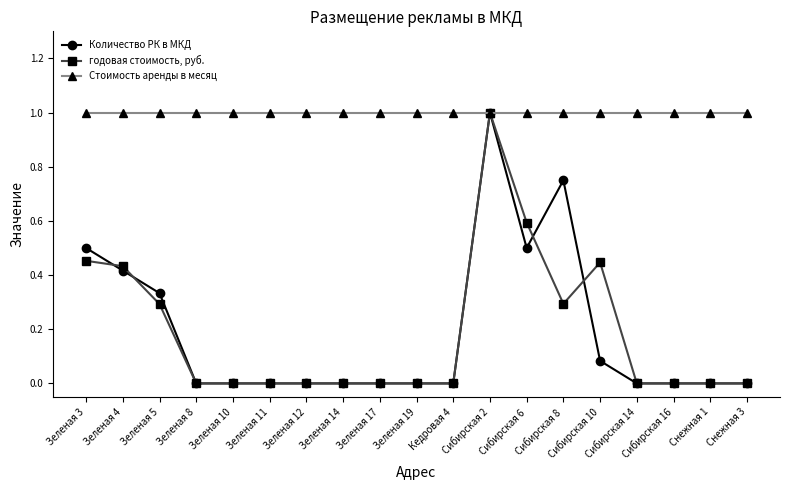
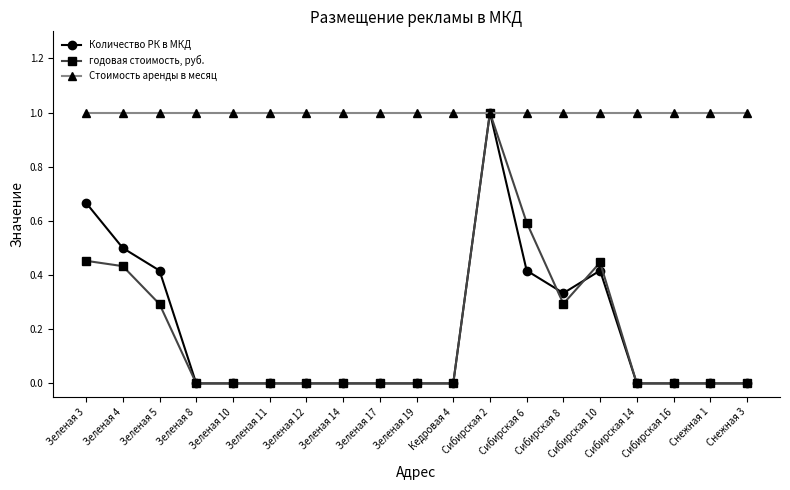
Количество РК в МКД, Зеленая 3: 0.50 -> 0.67
Количество РК в МКД, Зеленая 4: 0.42 -> 0.50
Количество РК в МКД, Зеленая 5: 0.33 -> 0.42
Количество РК в МКД, Сибирская 6: 0.50 -> 0.42
Количество РК в МКД, Сибирская 8: 0.75 -> 0.33
Количество РК в МКД, Сибирская 10: 0.08 -> 0.42
